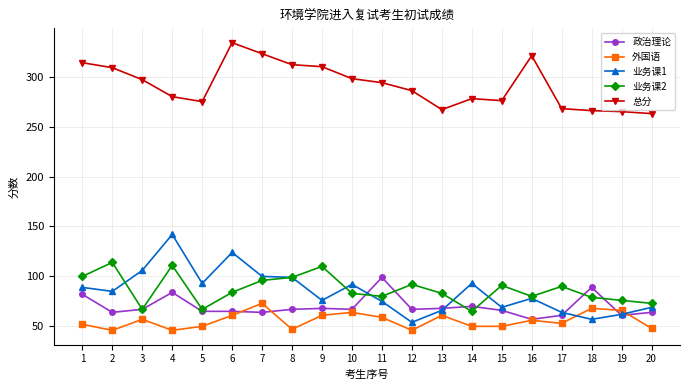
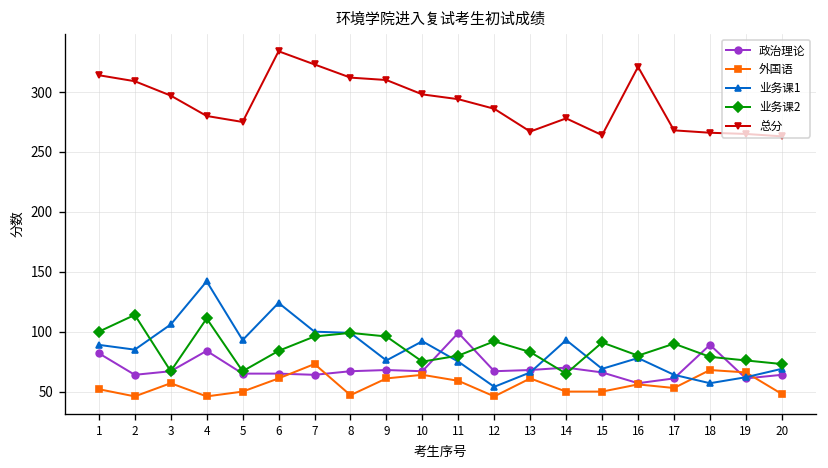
业务课2, 9: 110 -> 100
业务课2, 10: 83 -> 75
总分, 15: 280 -> 260
